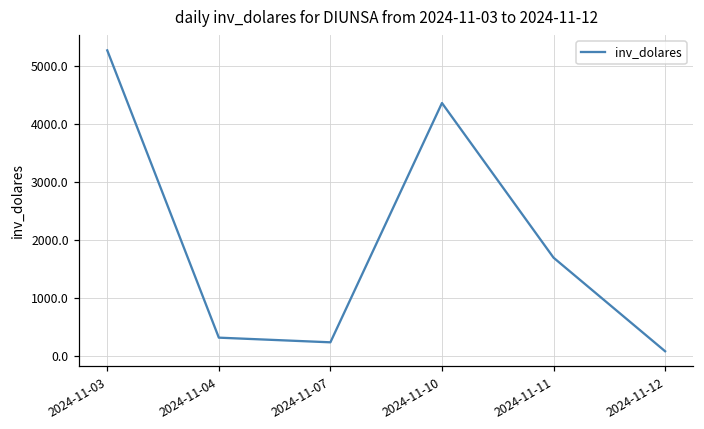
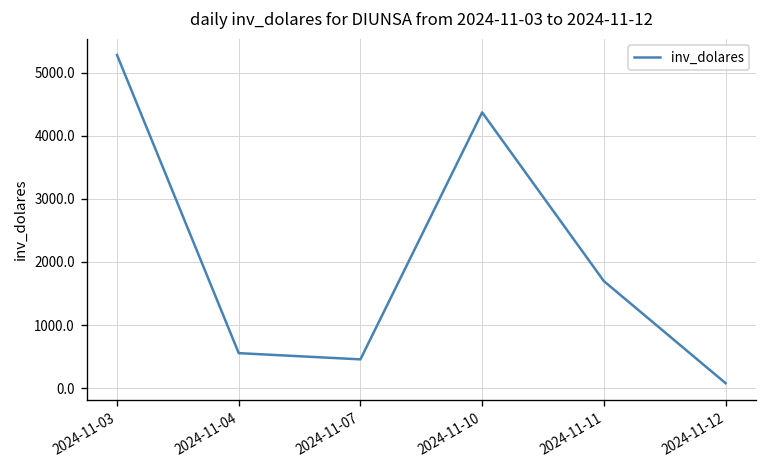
2024-11-04: 300 -> 600
2024-11-07: 200 -> 500
